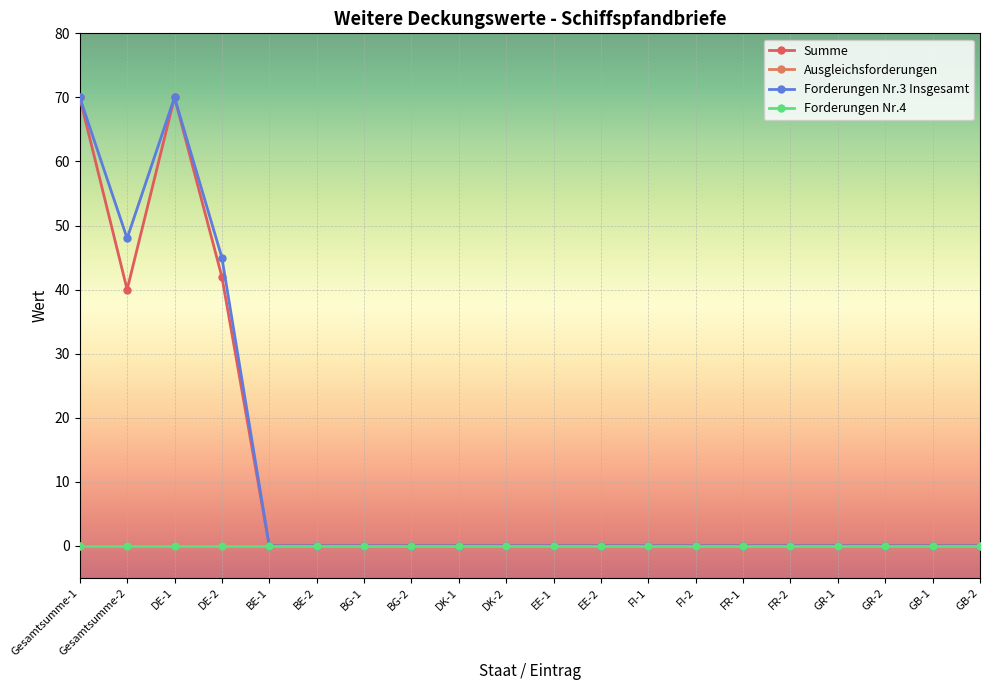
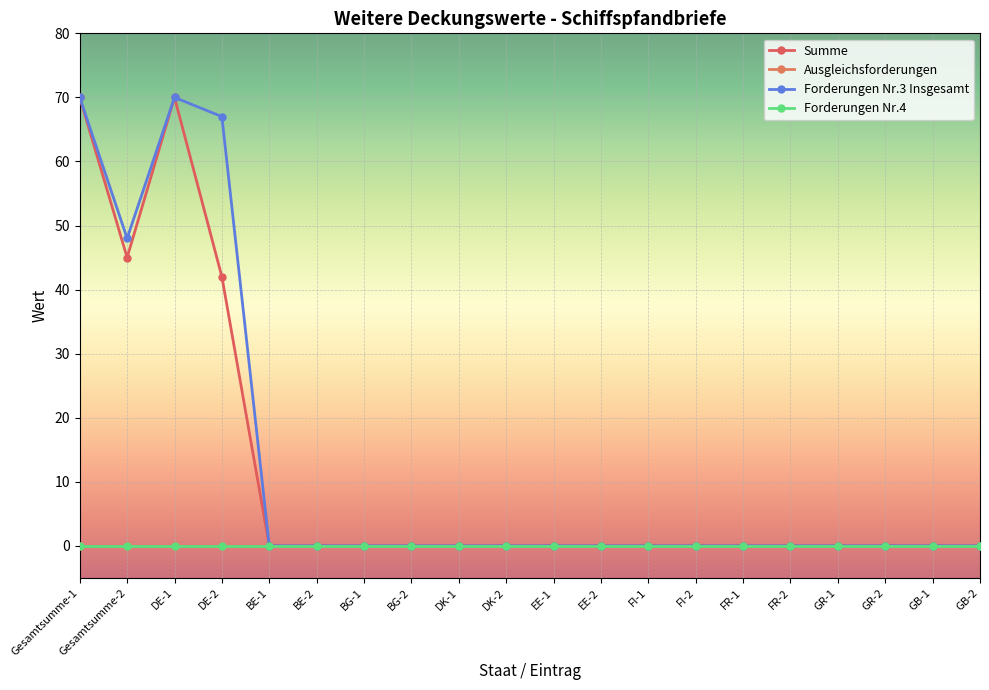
Summe, Gesamtsumme-2: 40 -> 45
Forderungen Nr.3 Insgesamt, DE-2: 45 -> 67
